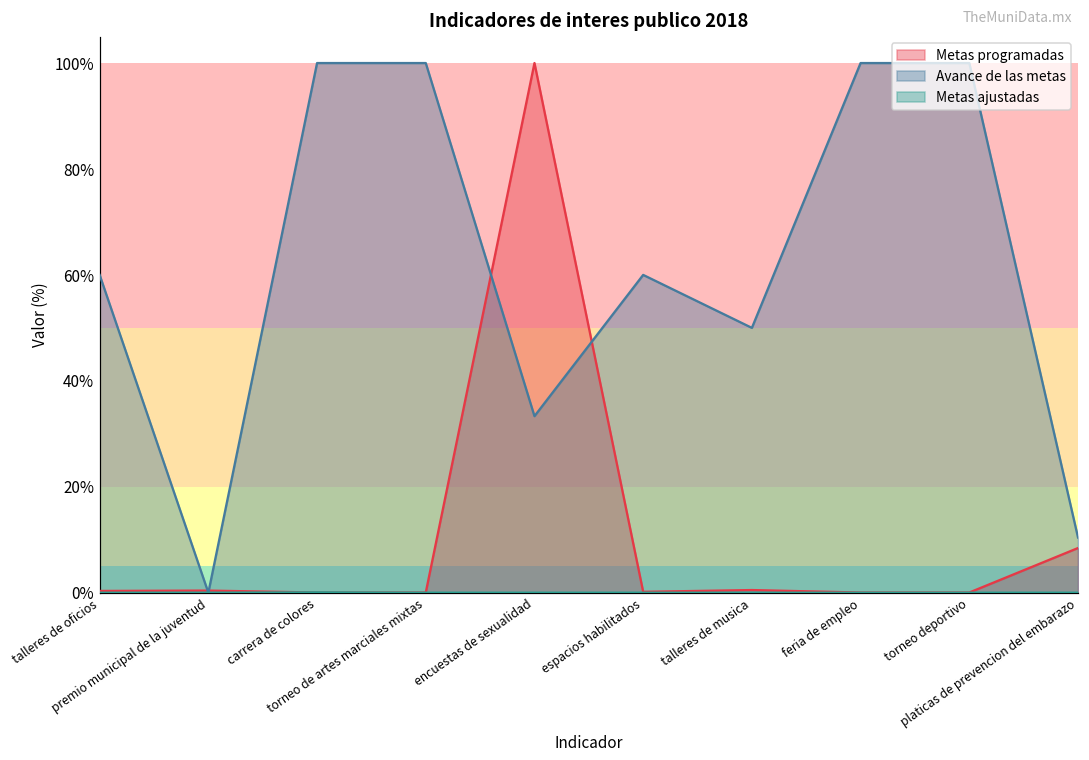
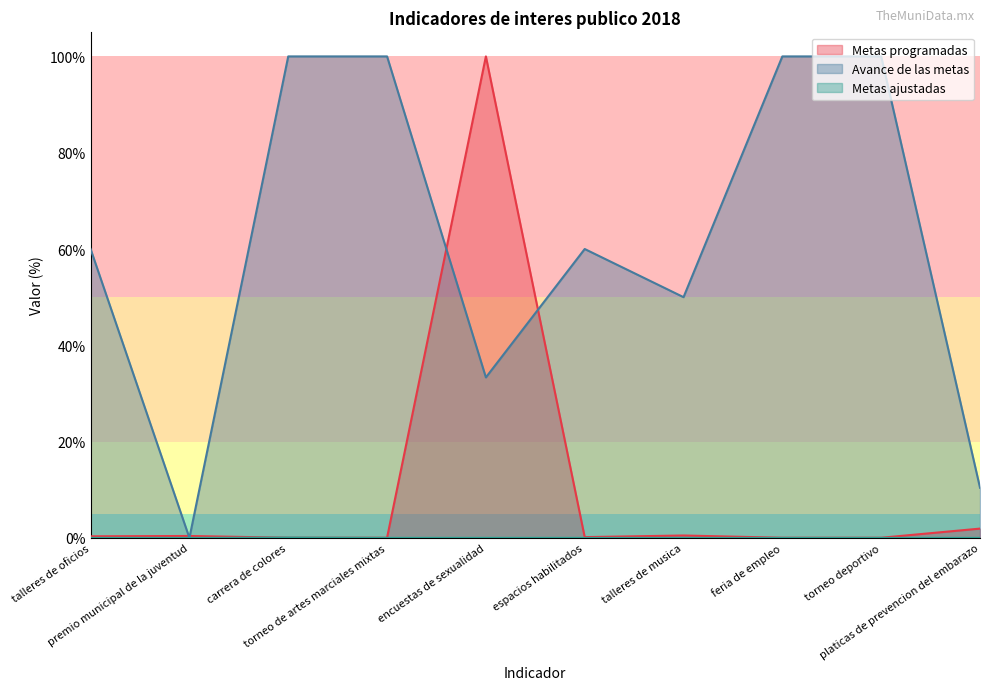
Metas programadas, platicas de prevencion del embarazo: 8% -> 2%
